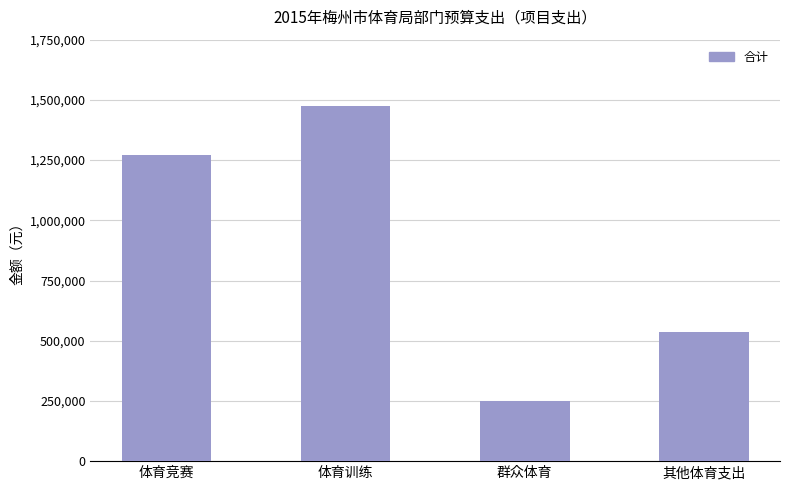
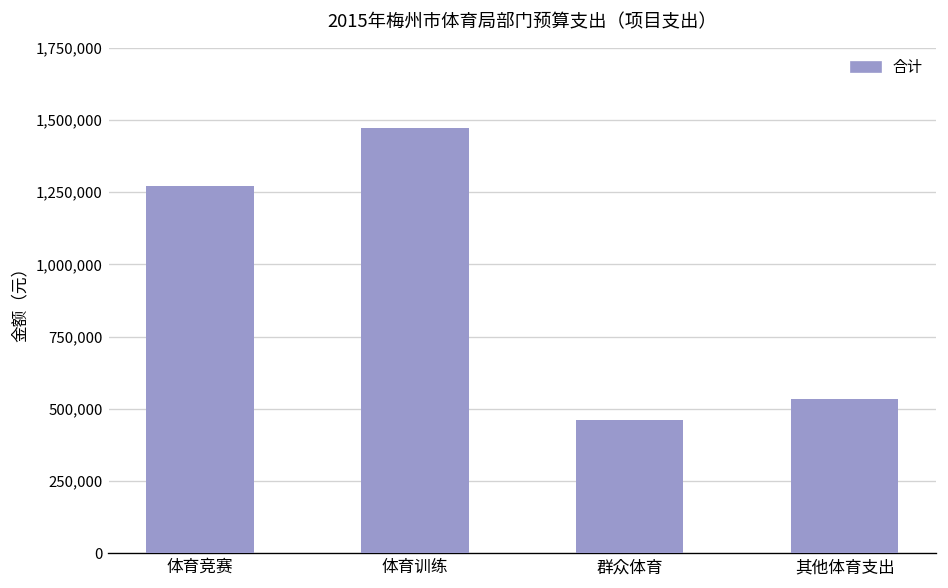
群众体育: 250,000 -> 460,000
